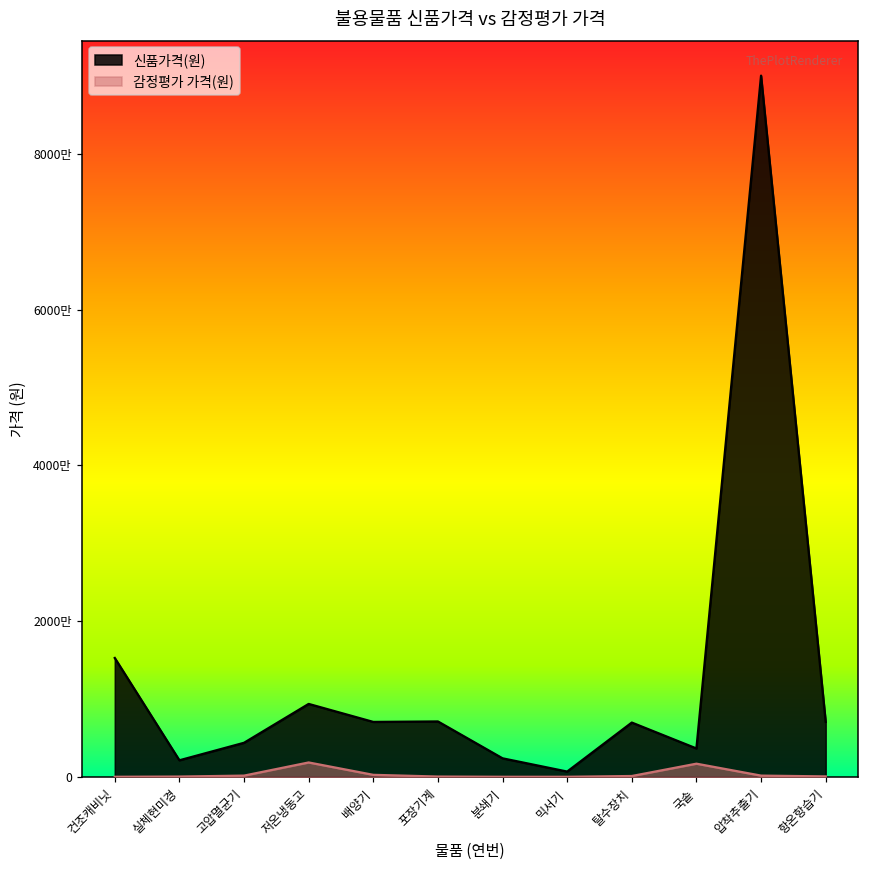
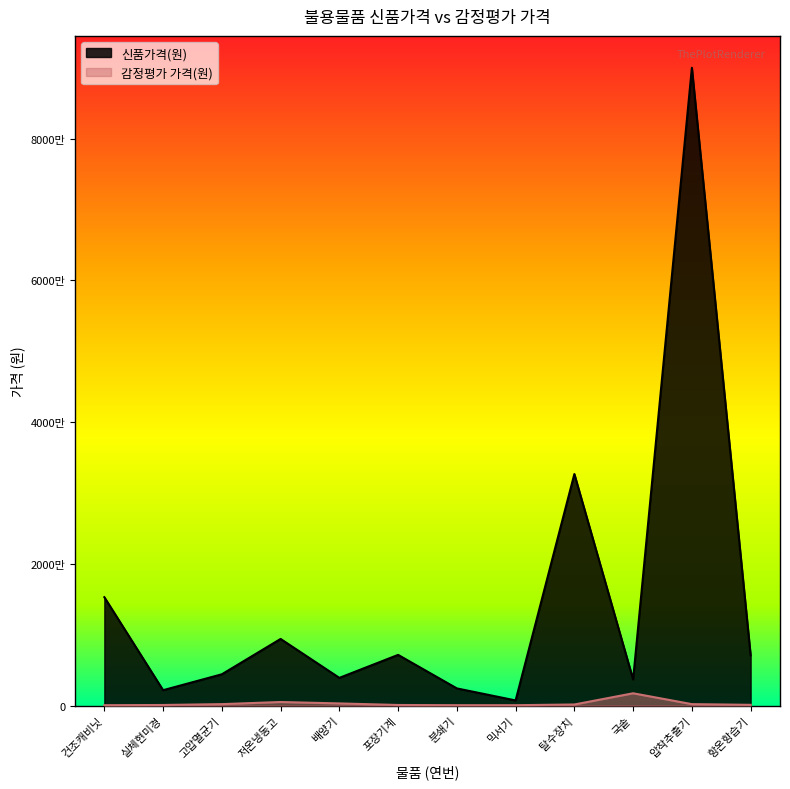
감정평가 가격(원), 저온냉동고: 200만 -> 100만
신품가격(원), 배양기: 700만 -> 400만
신품가격(원), 탈수장치: 700만 -> 3300만
